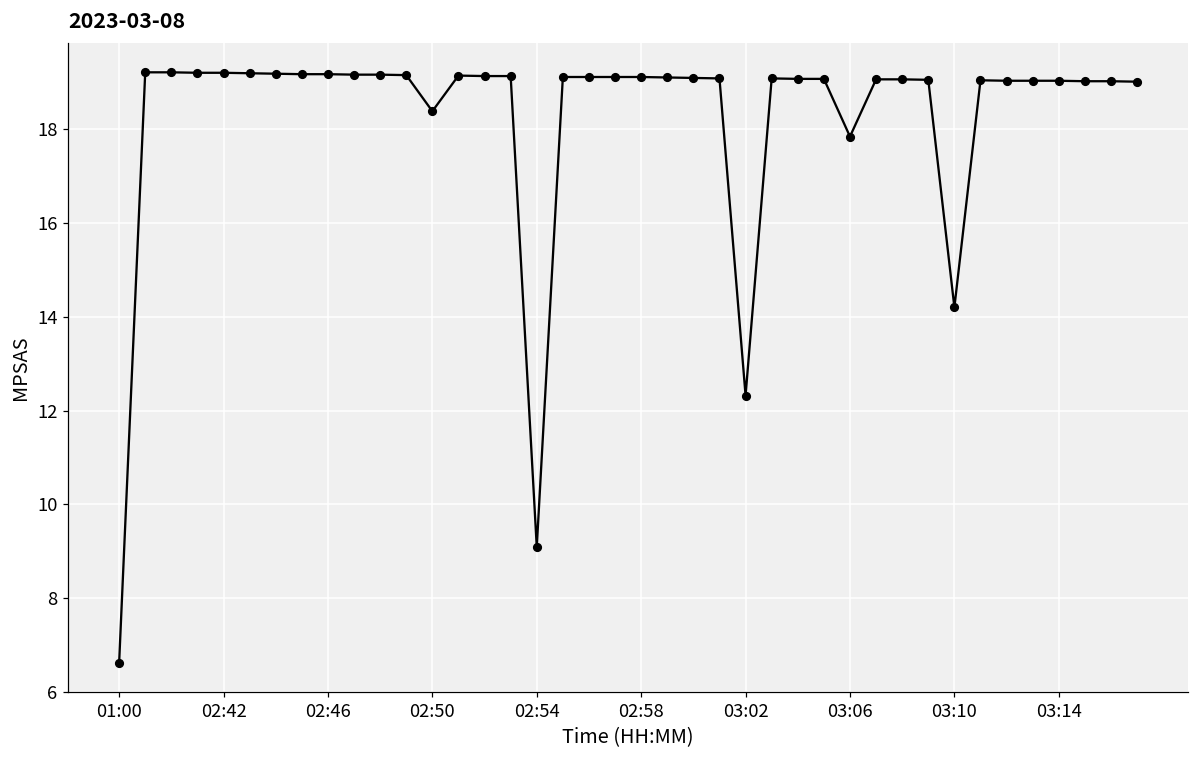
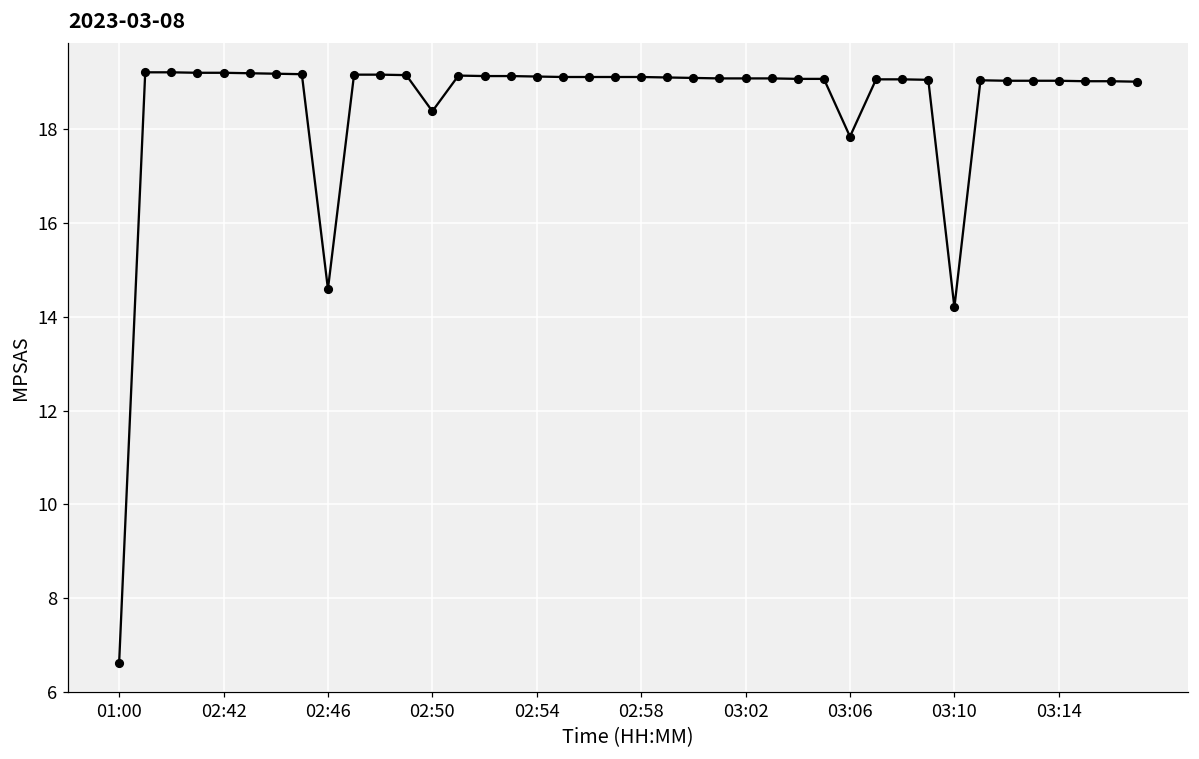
02:46: 19.2 -> 14.6
02:54: 9.1 -> 19.1
03:02: 12.3 -> 19.1
